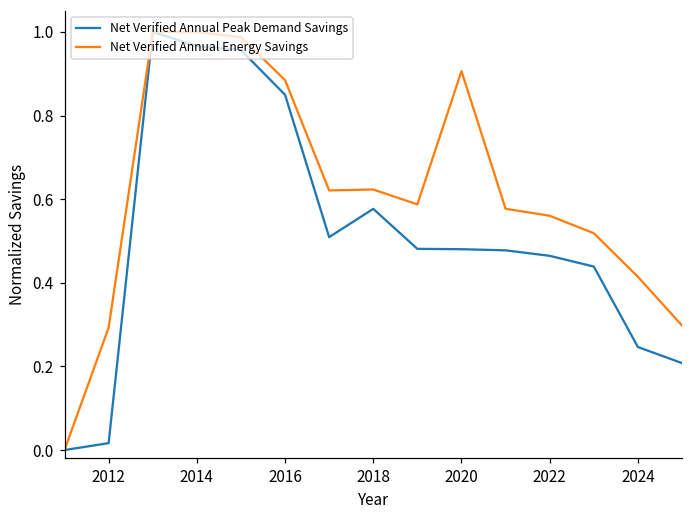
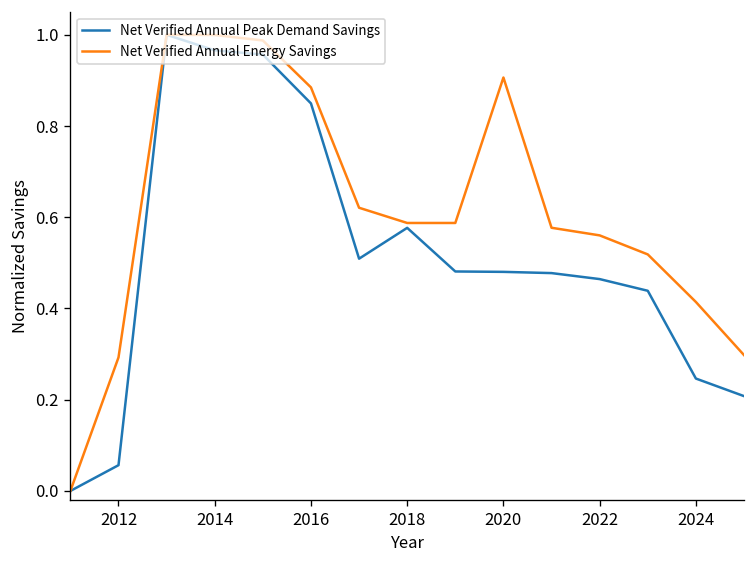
Net Verified Annual Peak Demand Savings, 2012: 0.02 -> 0.06
Net Verified Annual Energy Savings, 2018: 0.62 -> 0.59
